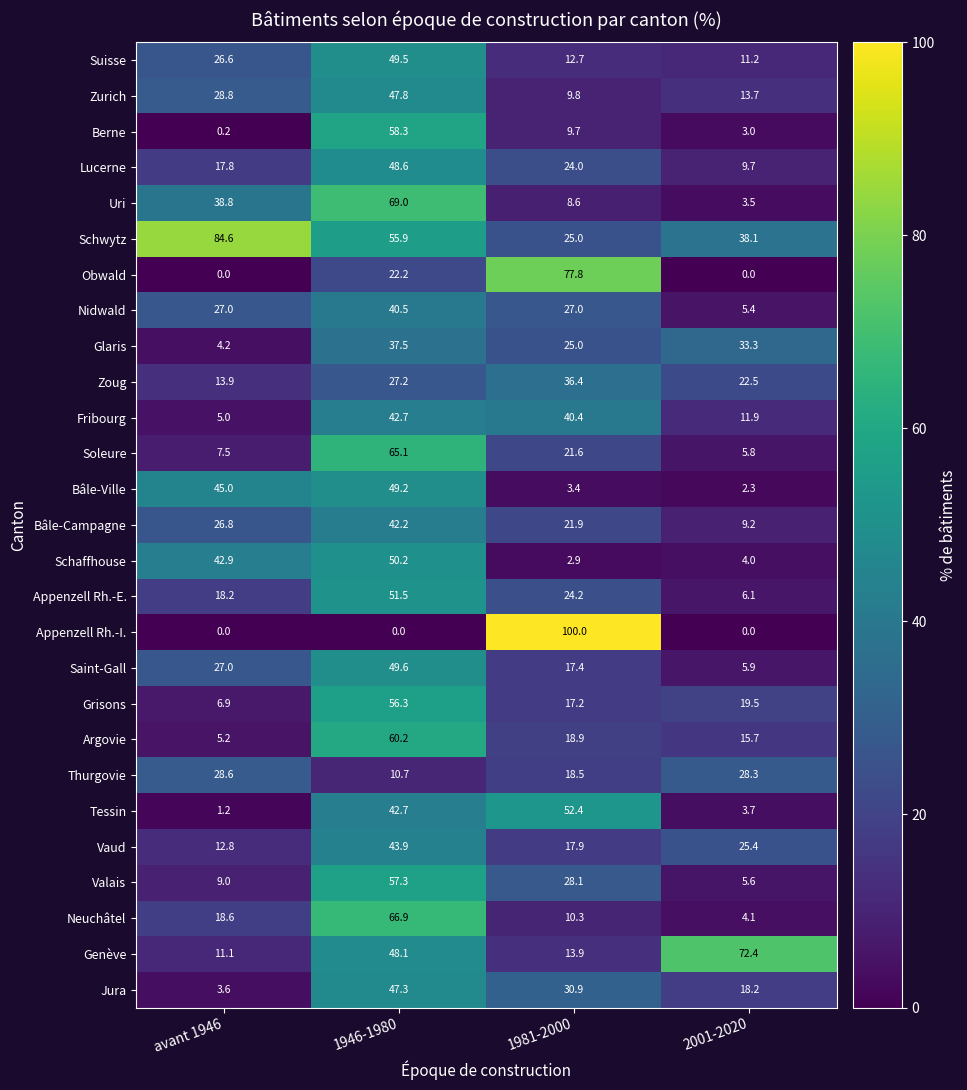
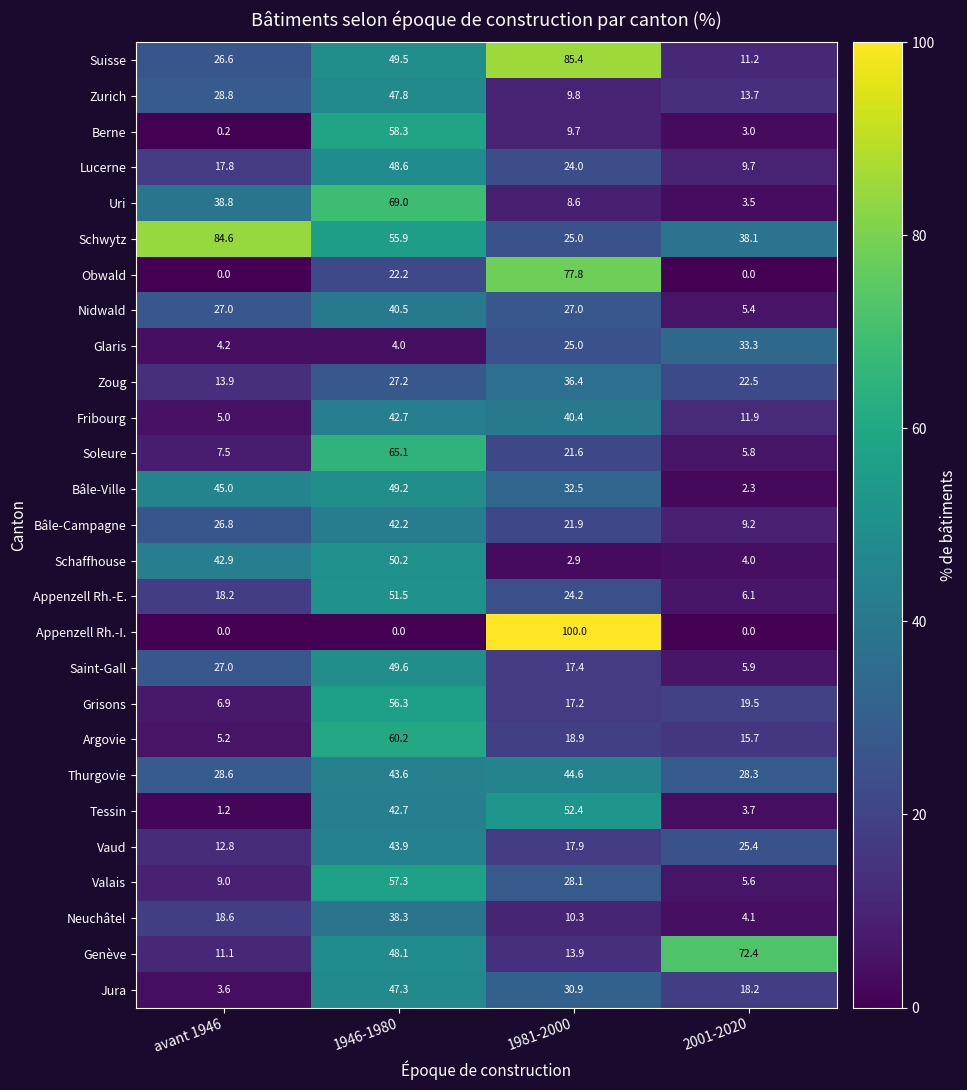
Suisse, 1981-2000: 12.7 -> 85.4
Glaris, 1946-1980: 37.5 -> 4.0
Bâle-Ville, 1981-2000: 3.4 -> 32.5
Thurgovie, 1946-1980: 10.7 -> 43.6
Thurgovie, 1981-2000: 18.5 -> 44.6
Neuchâtel, 1946-1980: 66.9 -> 38.3
